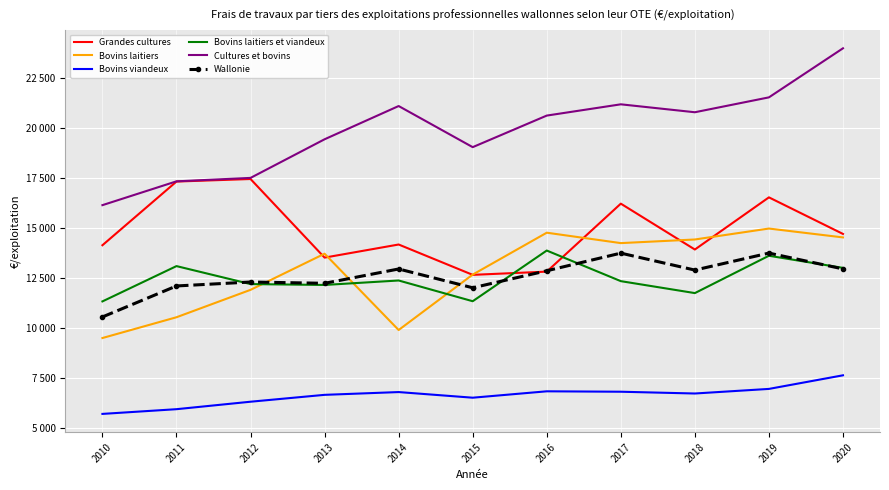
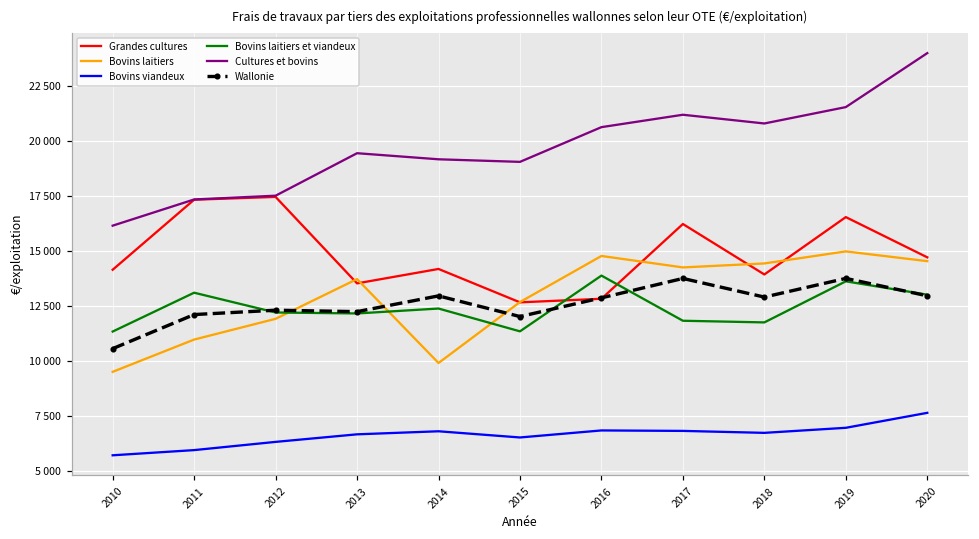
Bovins laitiers, 2011: 10500 -> 11000
Cultures et bovins, 2014: 21100 -> 19200
Bovins laitiers et viandeux, 2017: 12300 -> 11800
